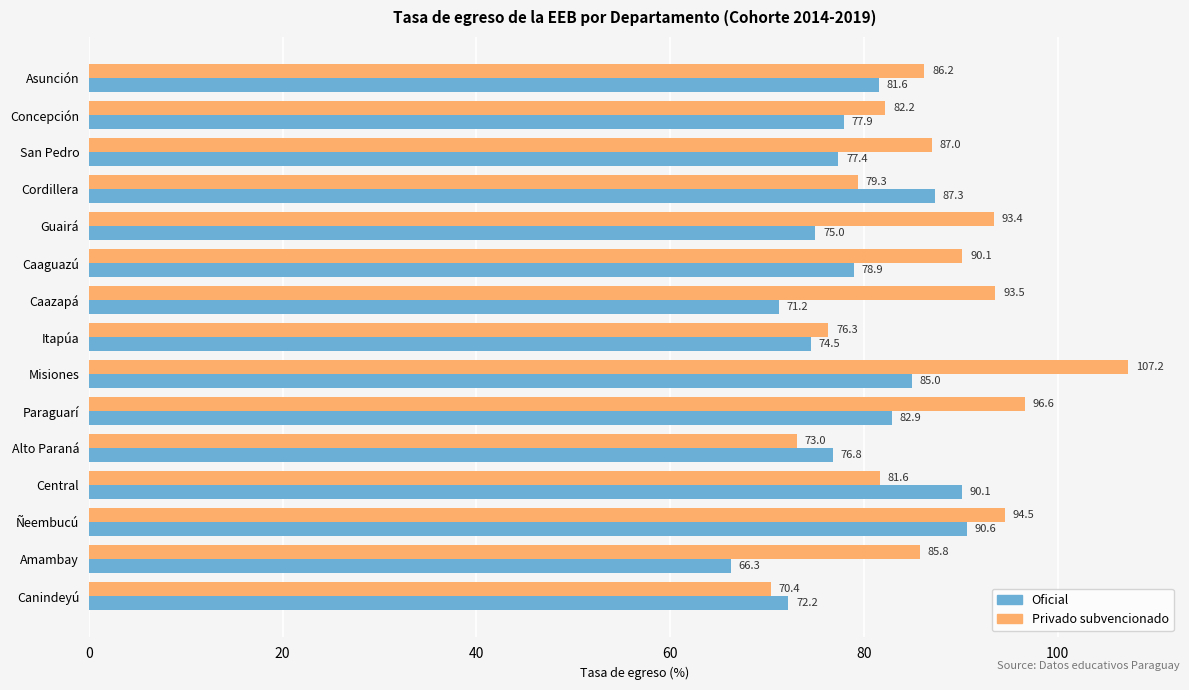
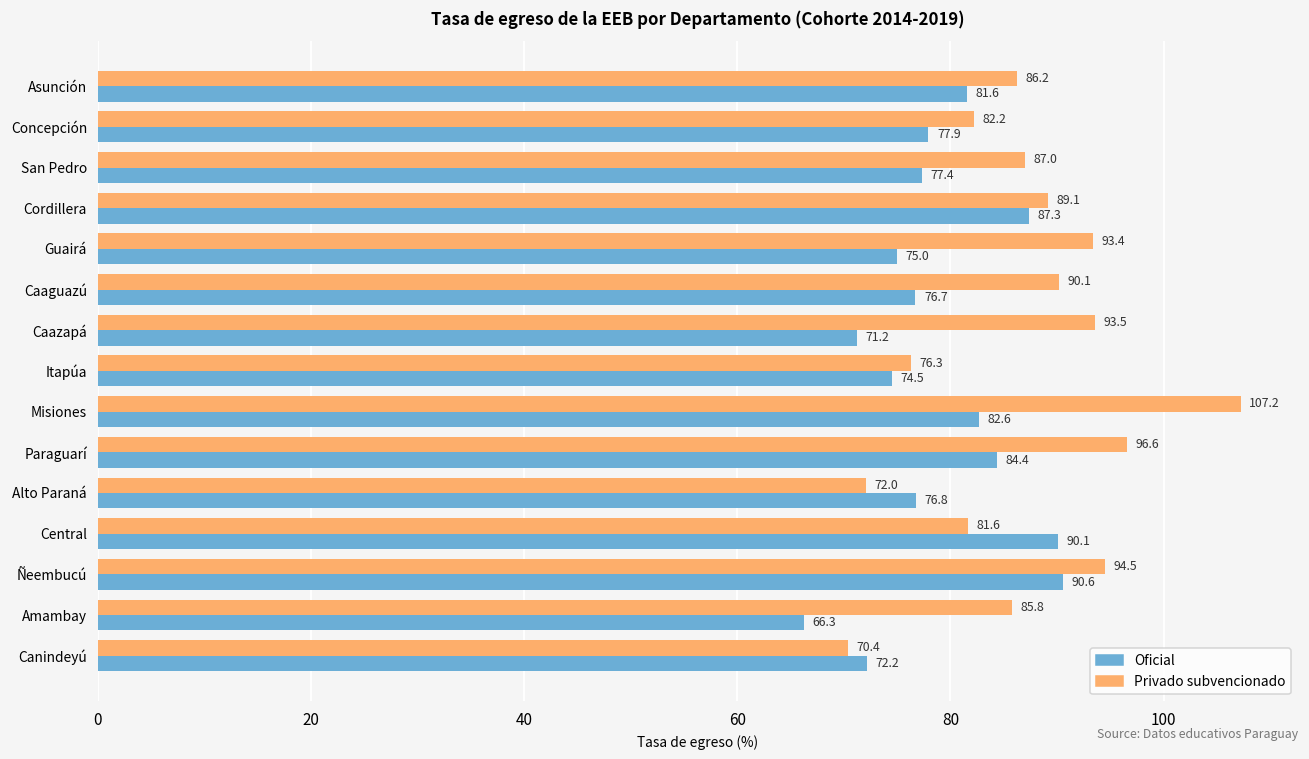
Privado subvencionado, Cordillera: 79.3 -> 89.1
Oficial, Caaguazú: 78.9 -> 76.7
Oficial, Misiones: 85.0 -> 82.6
Oficial, Paraguarí: 82.9 -> 84.4
Privado subvencionado, Alto Paraná: 73.0 -> 72.0
